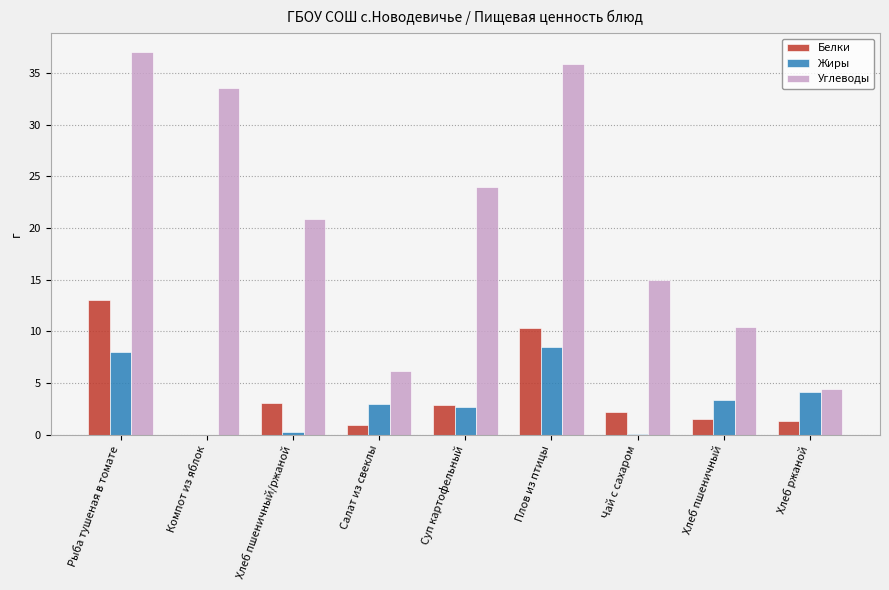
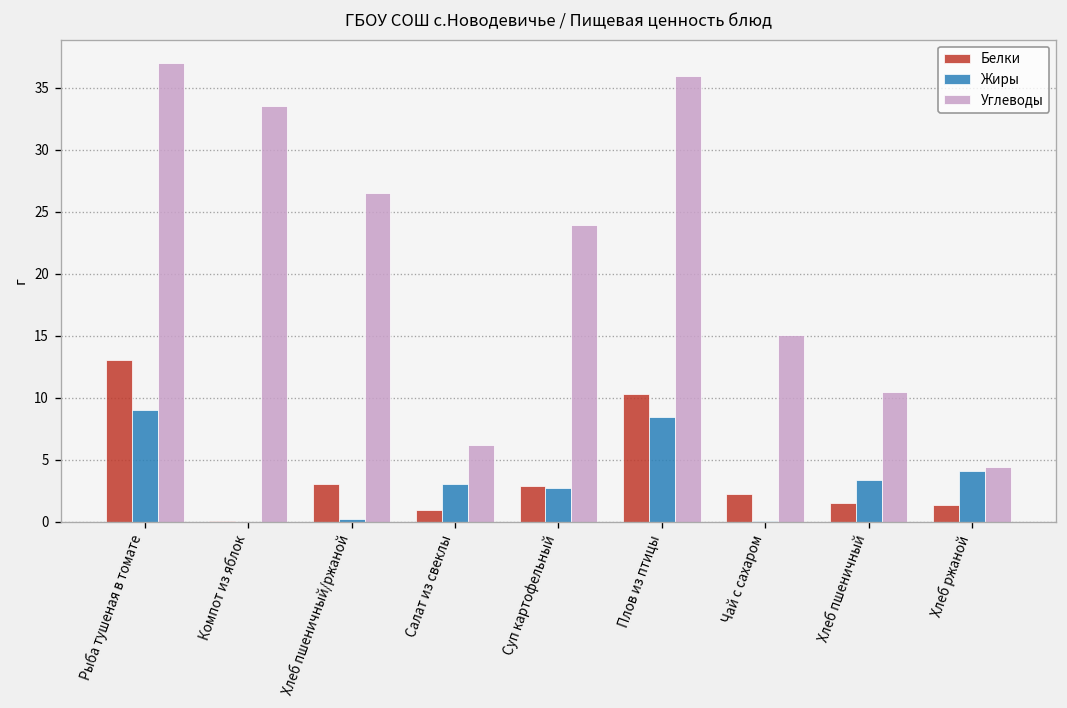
Жиры, Рыба тушеная в томате: 8 -> 9
Углеводы, Хлеб пшеничный/ржаной: 20.9 -> 26.5
